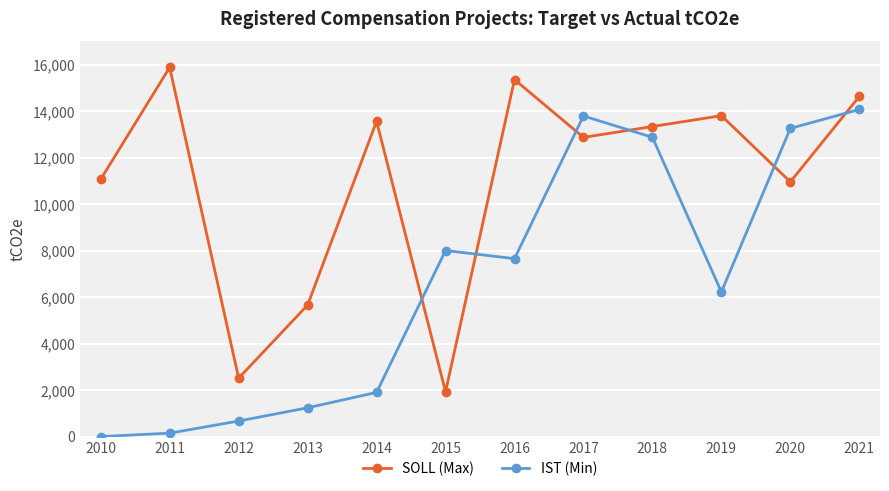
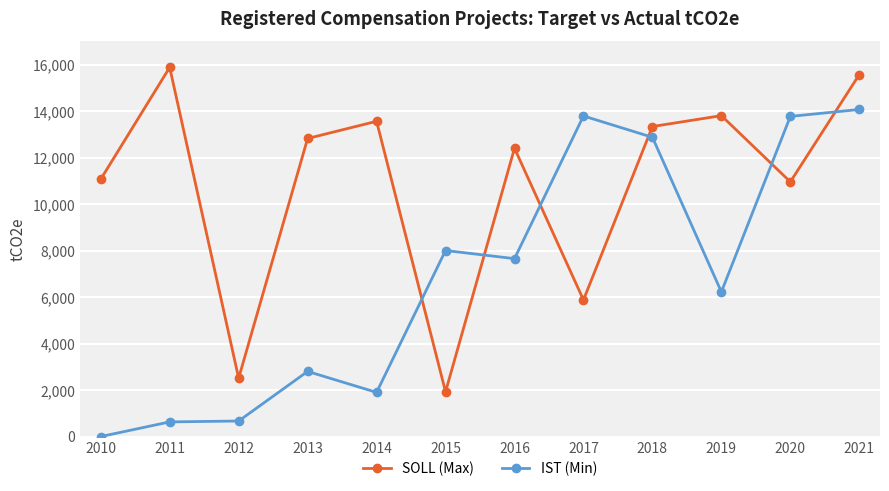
IST (Min), 2011: 100 -> 600
SOLL (Max), 2013: 5,700 -> 12,800
IST (Min), 2013: 1,200 -> 2,800
SOLL (Max), 2016: 15,400 -> 12,400
SOLL (Max), 2017: 12,900 -> 5,900
IST (Min), 2020: 13,300 -> 13,800
SOLL (Max), 2021: 14,600 -> 15,600
